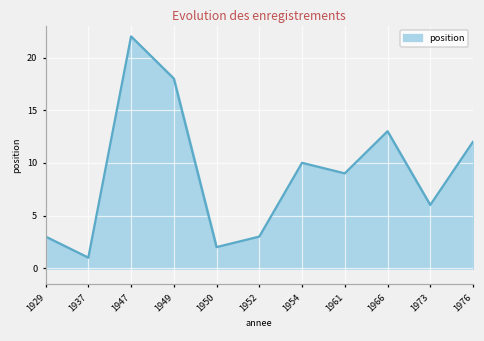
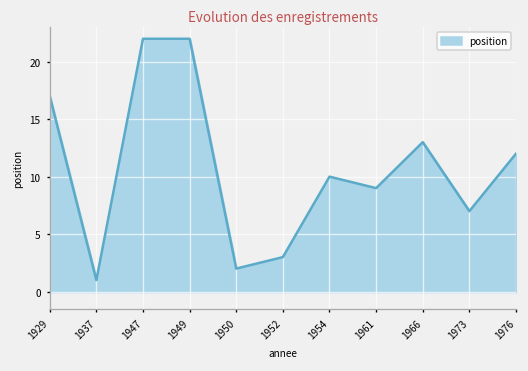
1929: 3 -> 17
1949: 18 -> 22
1973: 6 -> 7
